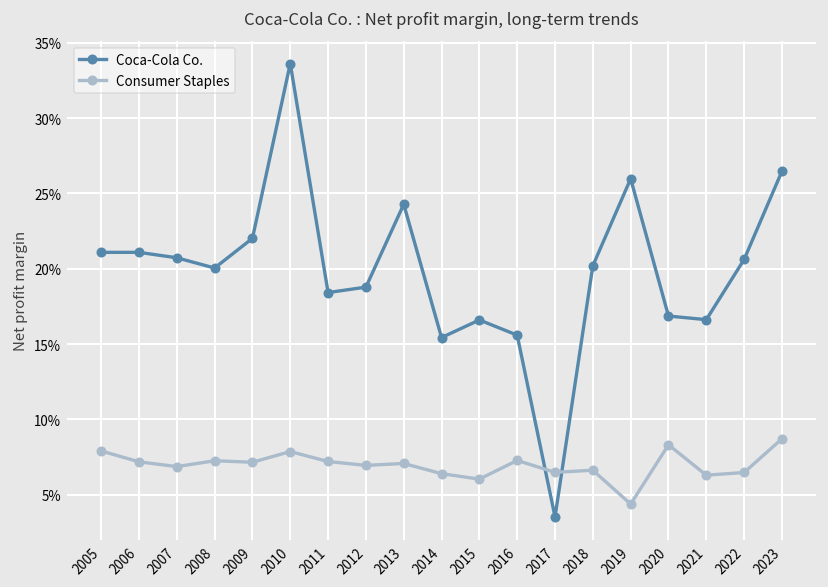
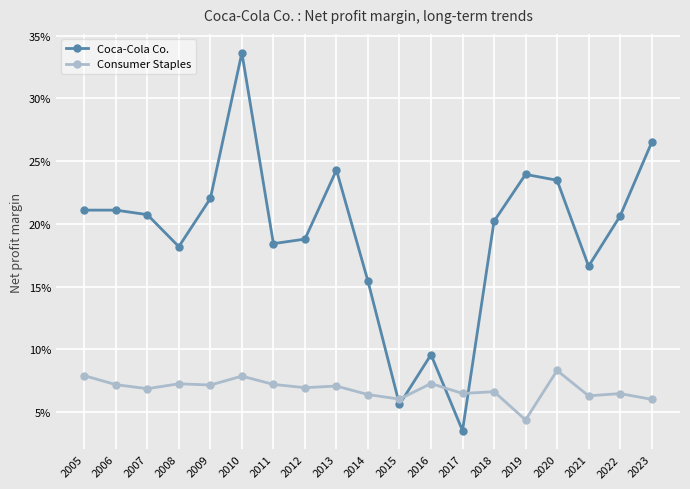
Coca-Cola Co., 2008: 20.1% -> 18.2%
Coca-Cola Co., 2015: 16.6% -> 5.6%
Coca-Cola Co., 2016: 15.6% -> 9.6%
Coca-Cola Co., 2019: 26.0% -> 23.9%
Coca-Cola Co., 2020: 16.9% -> 23.5%
Consumer Staples, 2023: 8.7% -> 6.0%
